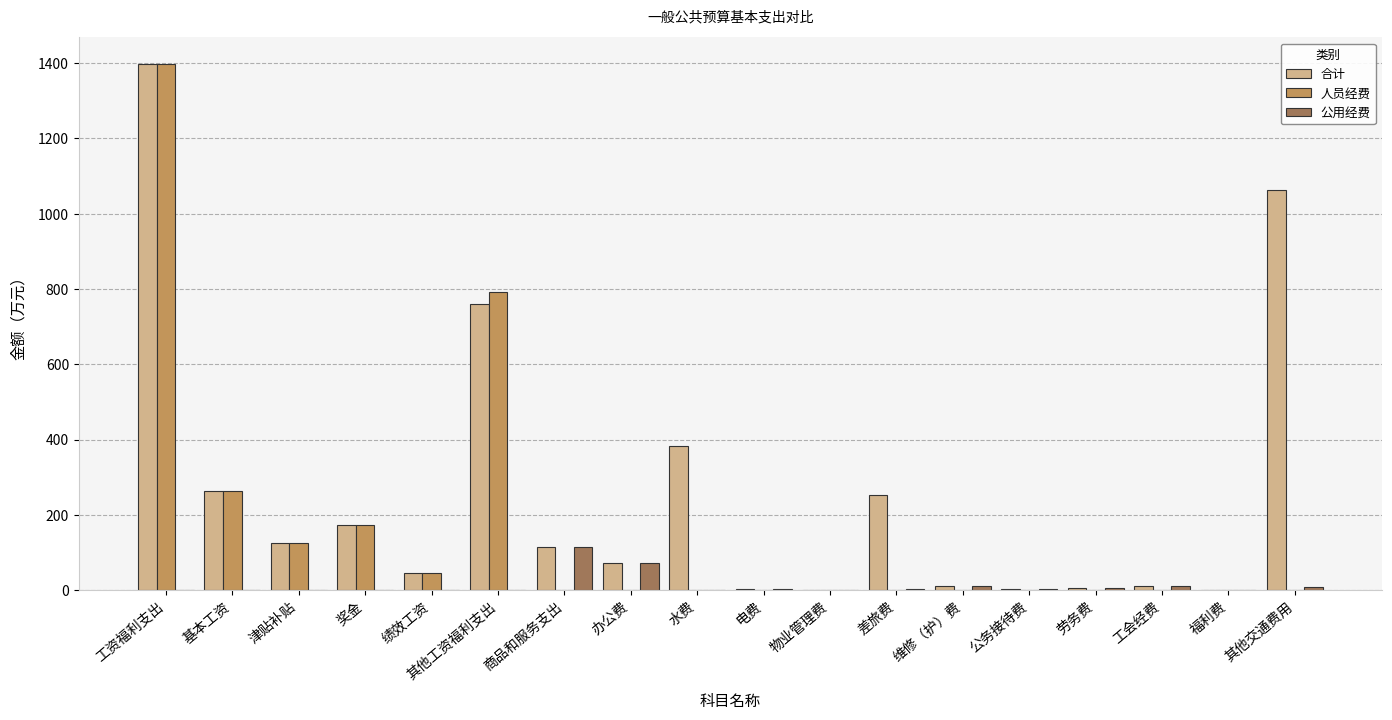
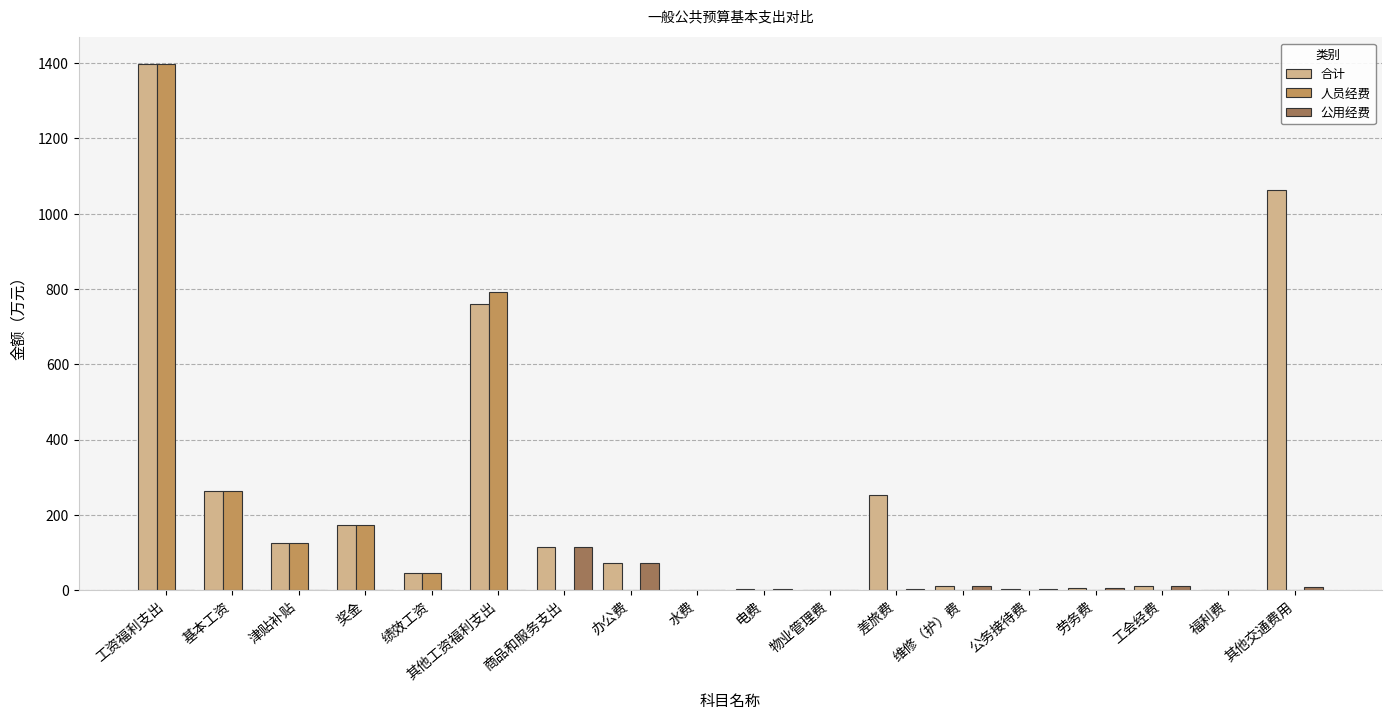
合计, 水费: 380 -> 0
